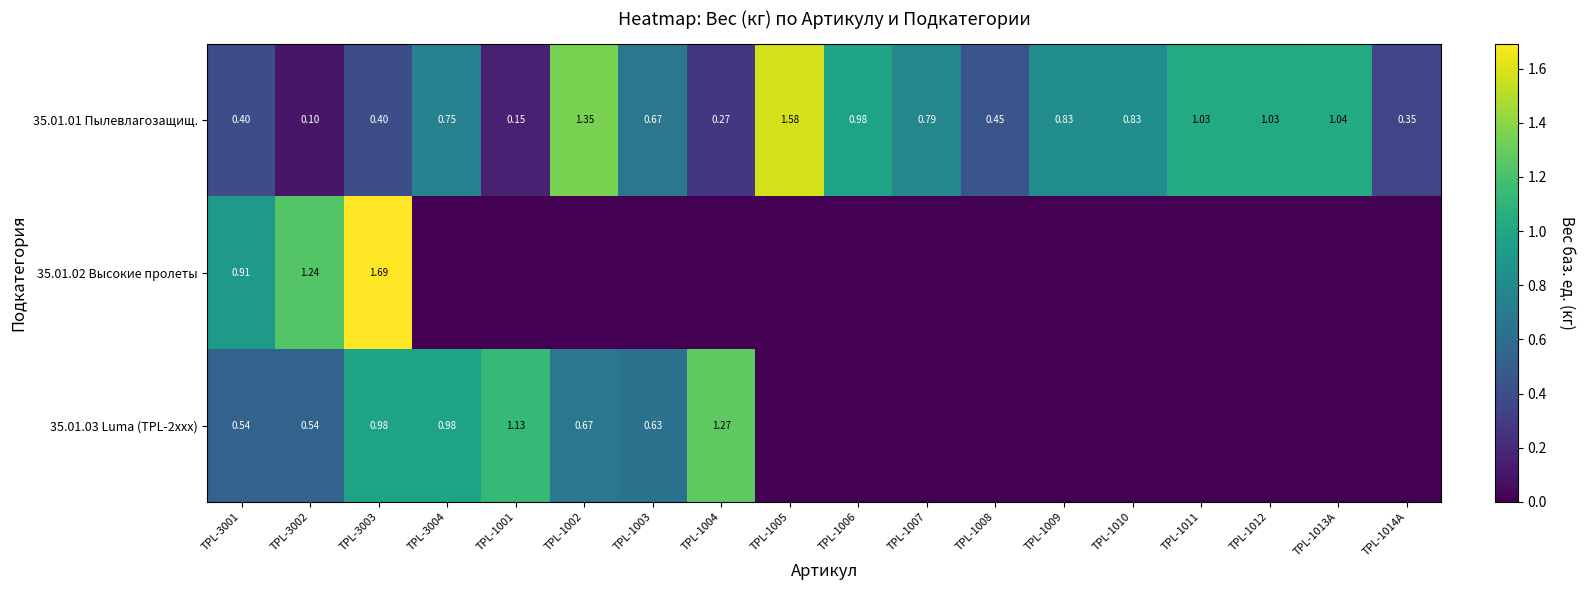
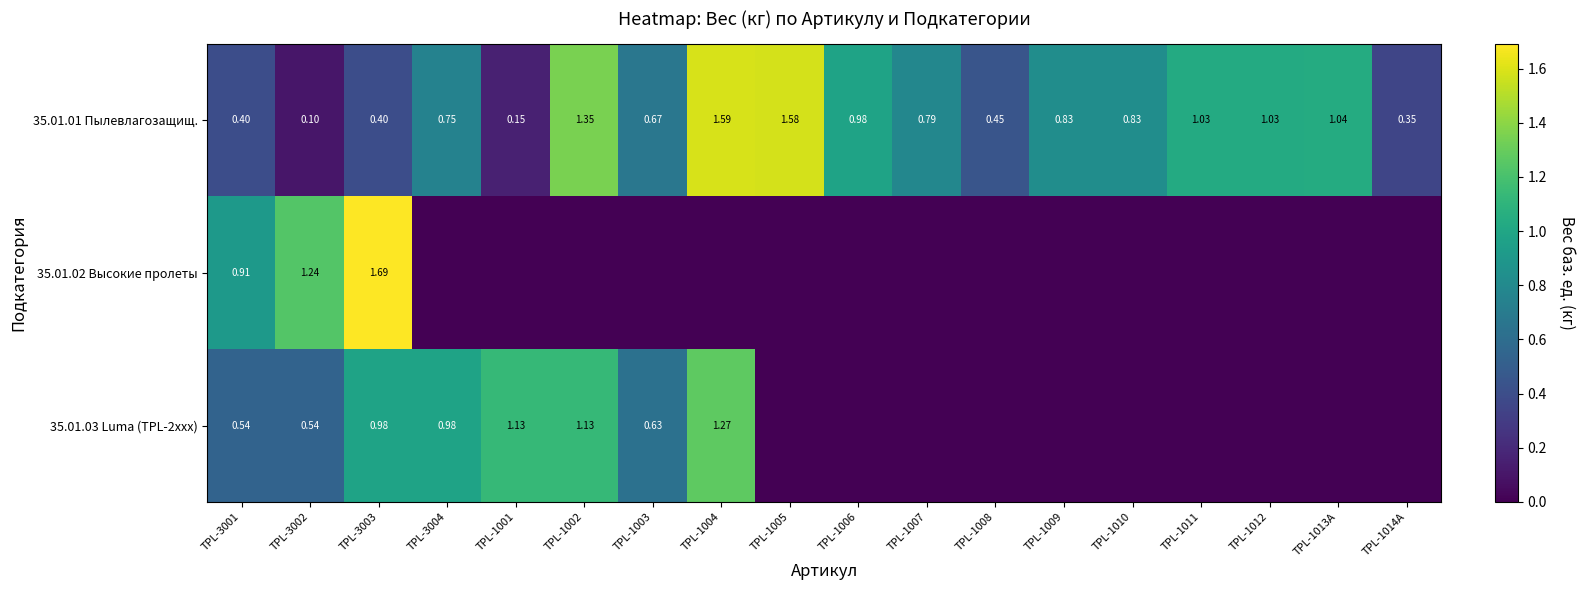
35.01.01 Пылевлагозащищ., TPL-1004: 0.27 -> 1.59
35.01.03 Luma (TPL-2xxx), TPL-1002: 0.67 -> 1.13
